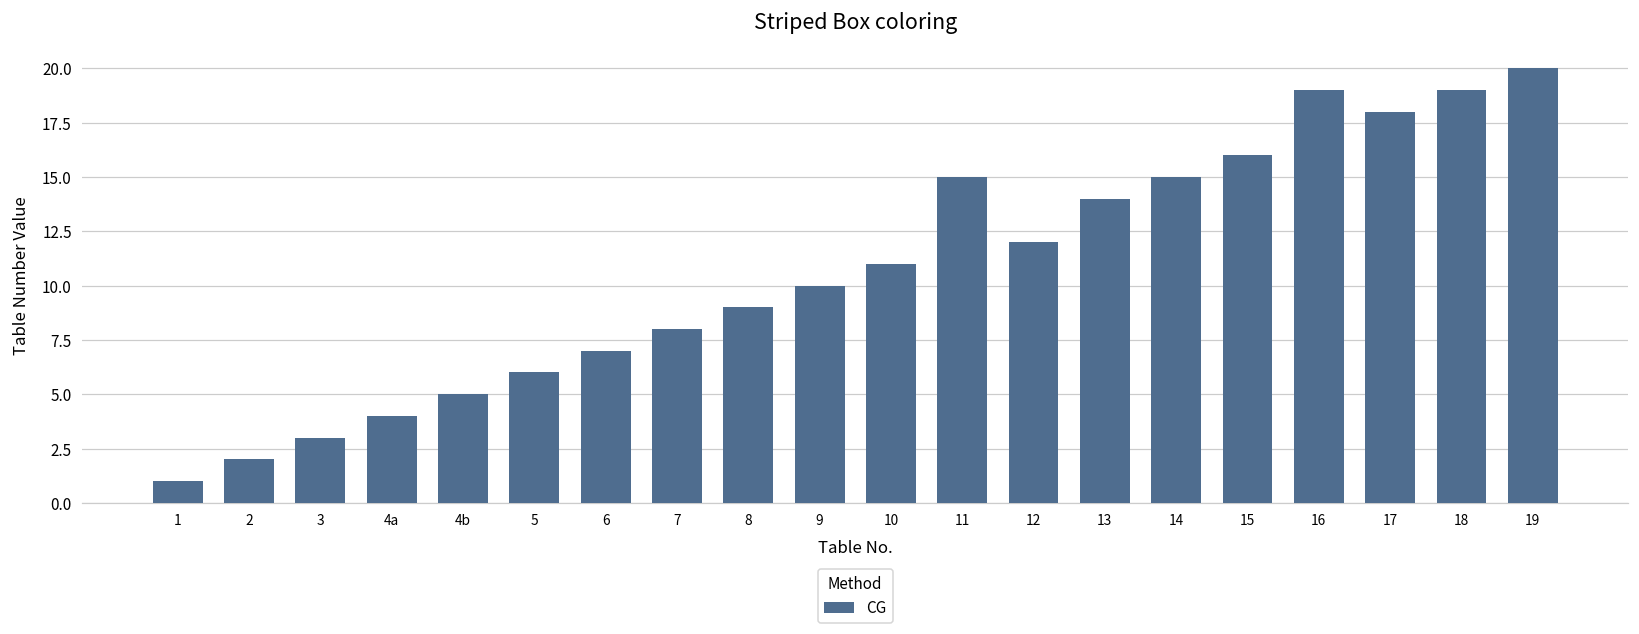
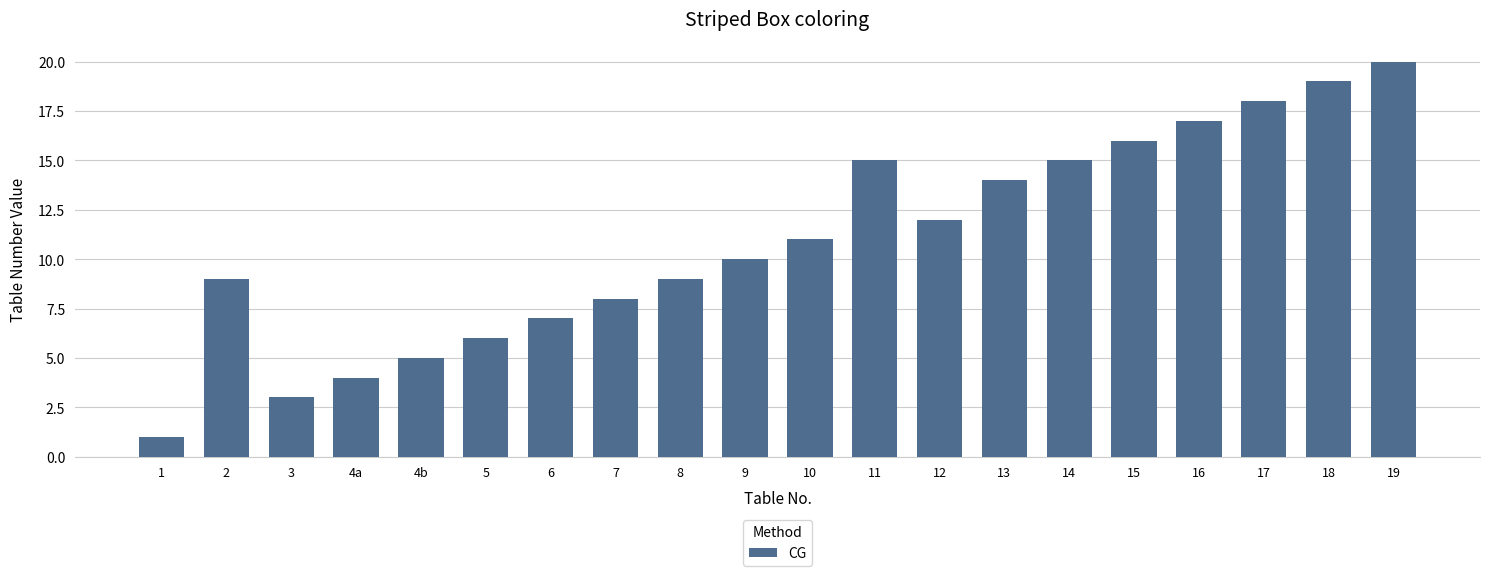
2: 2 -> 9
16: 19 -> 17
